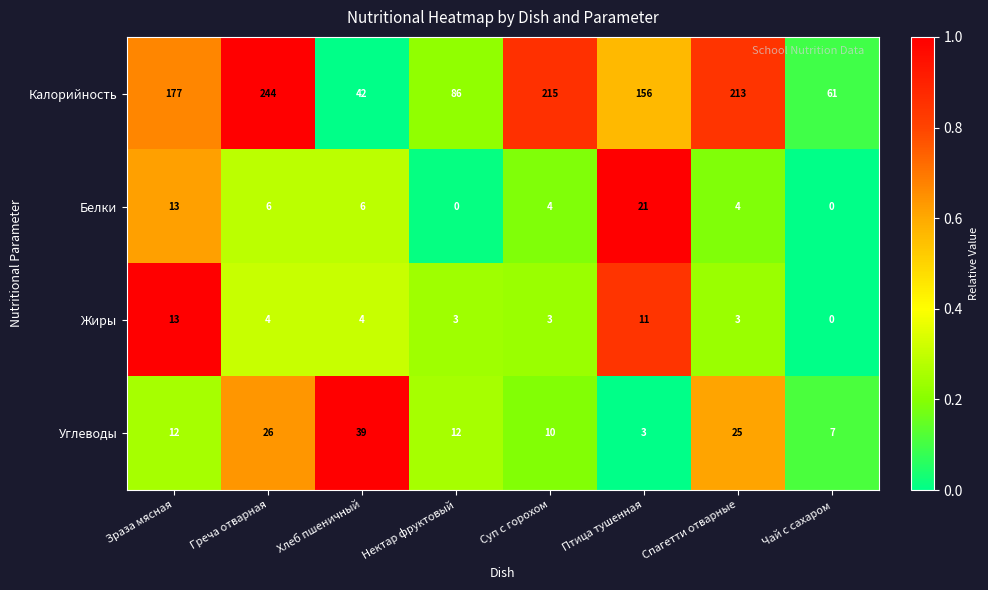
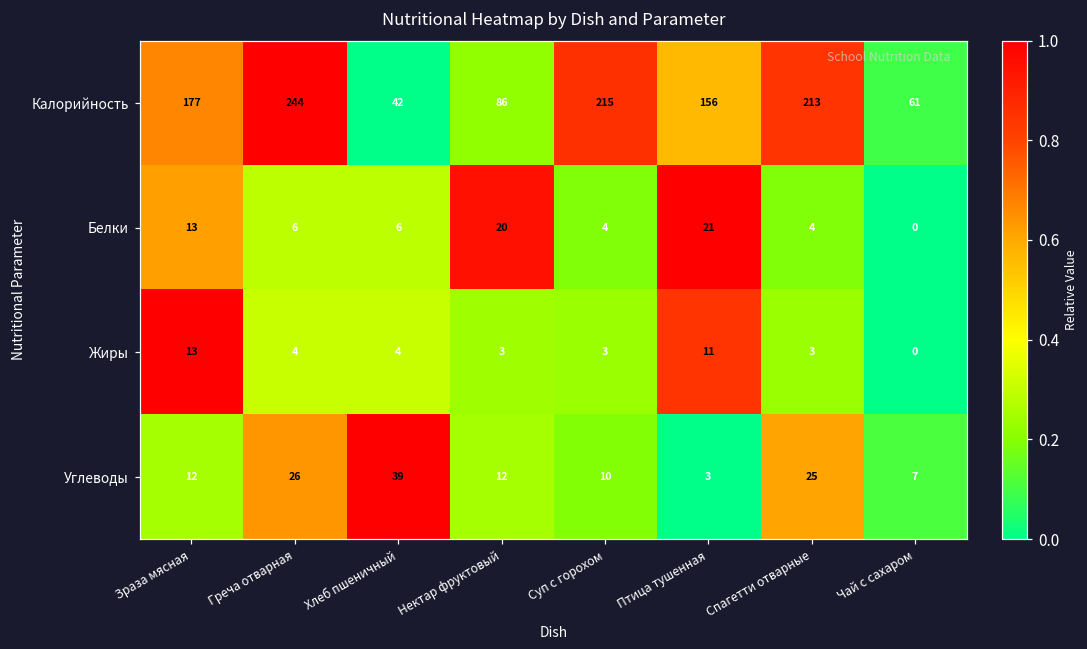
Белки, Нектар фруктовый: 0 -> 20
